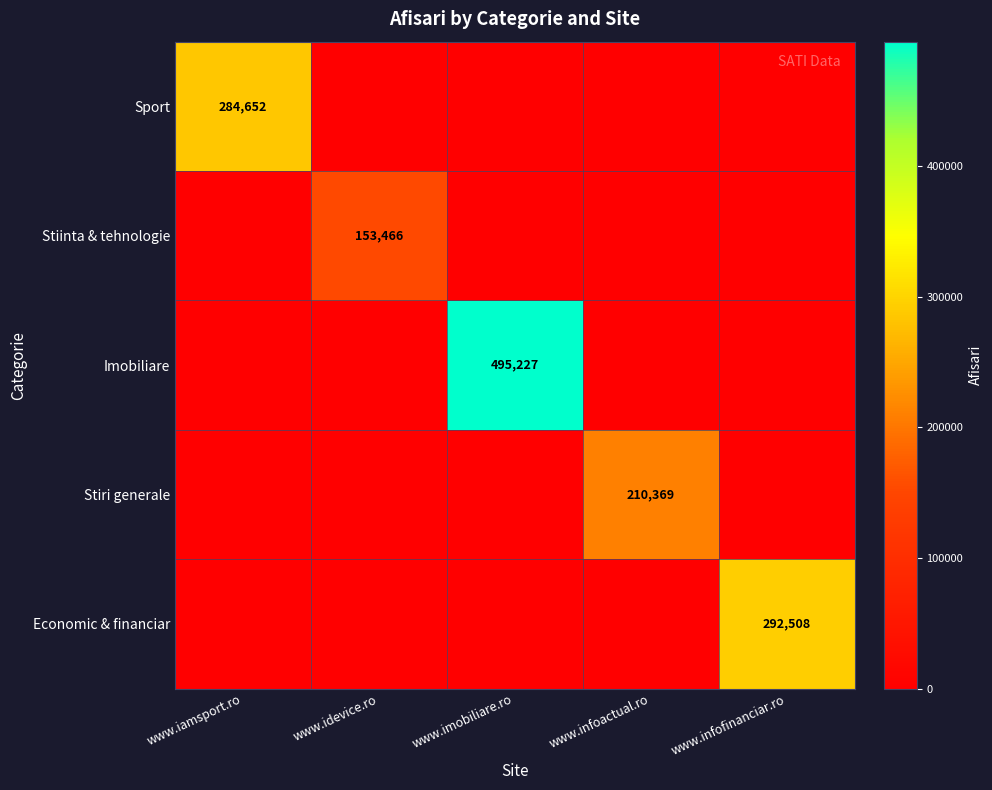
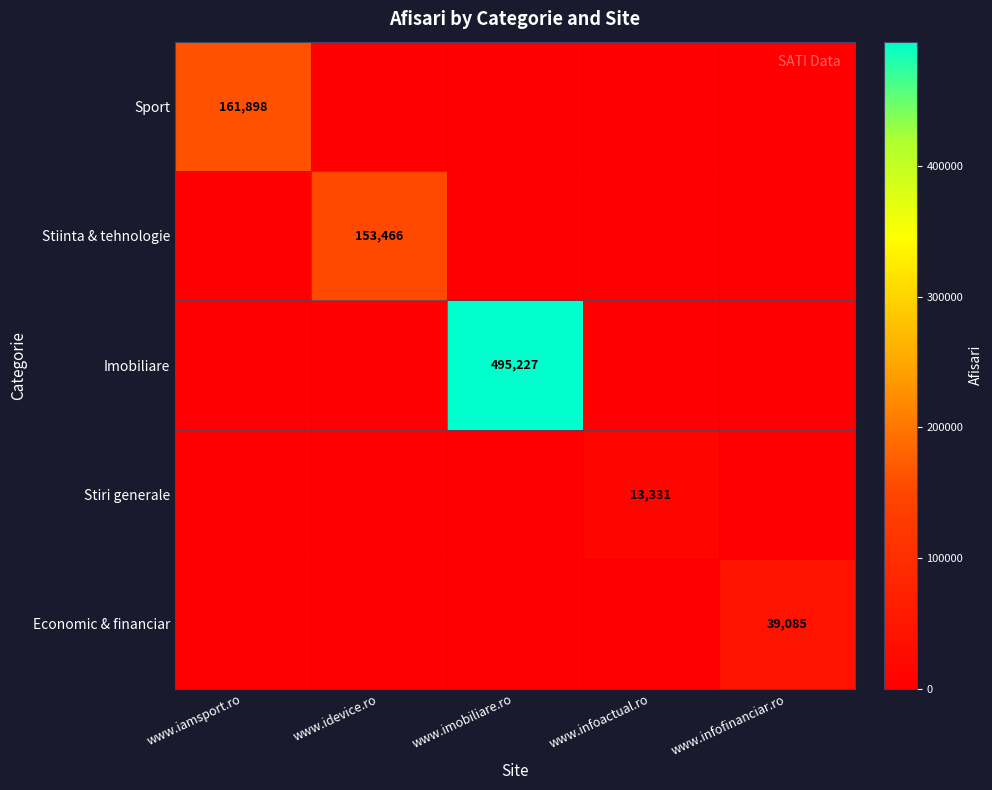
Sport, www.iamsport.ro: 284,652 -> 161,898
Stiri generale, www.infoactual.ro: 210,369 -> 13,331
Economic & financiar, www.infofinanciar.ro: 292,508 -> 39,085
